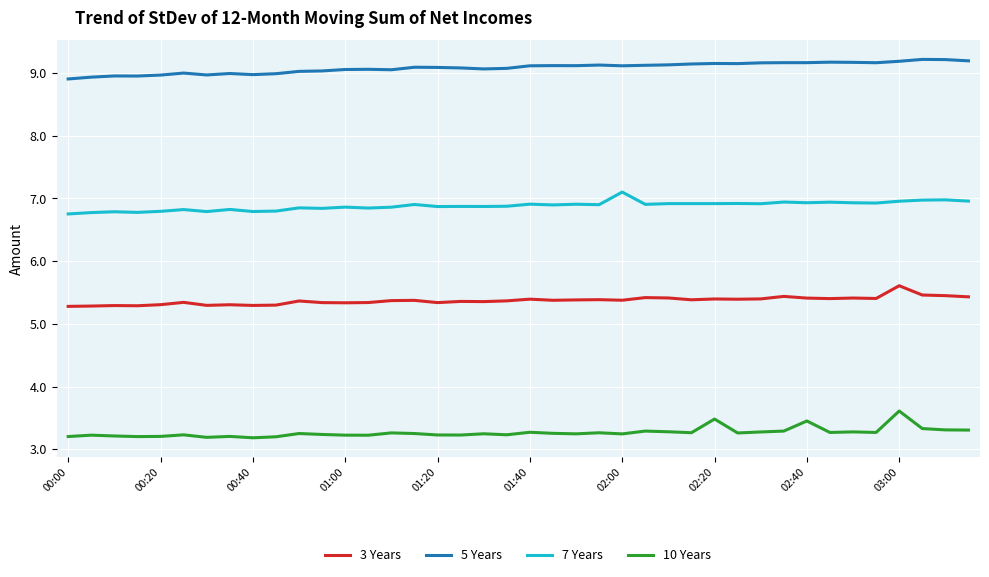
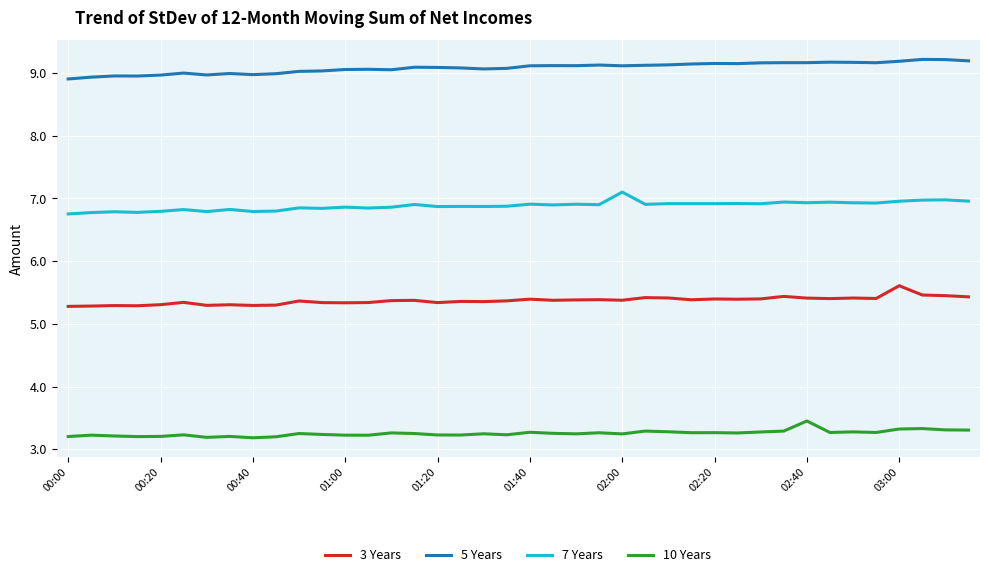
10 Years, 02:20: 3.5 -> 3.3
10 Years, 03:00: 3.6 -> 3.3
